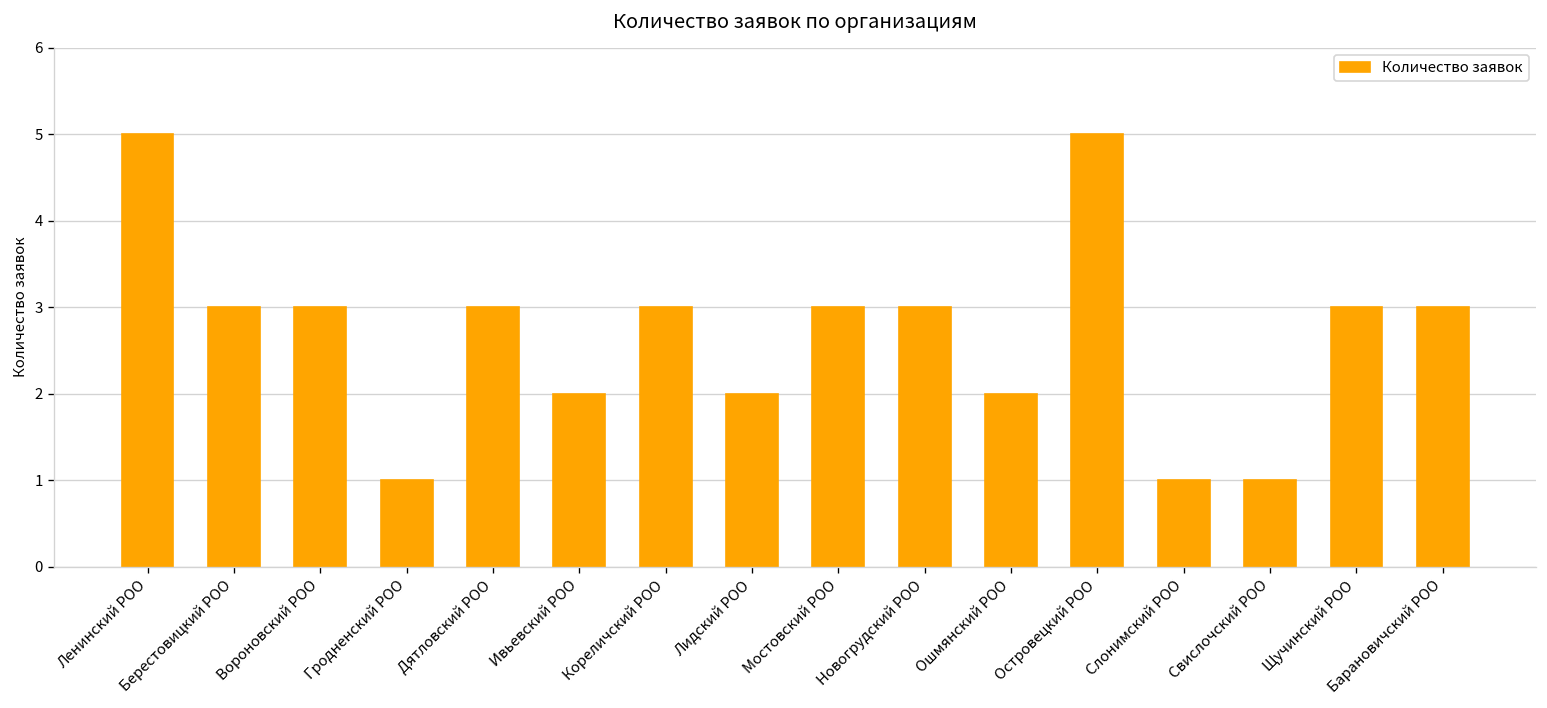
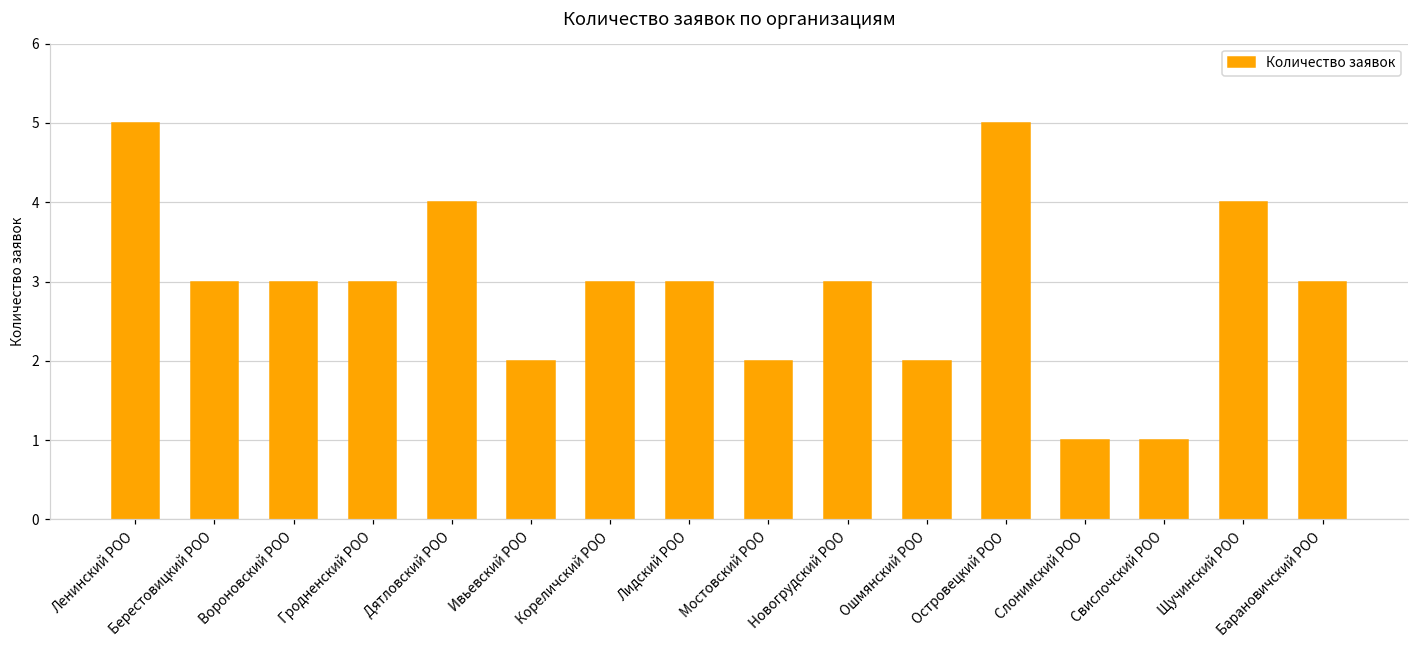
Гродненский РОО: 1 -> 3
Дятловский РОО: 3 -> 4
Лидский РОО: 2 -> 3
Мостовский РОО: 3 -> 2
Щучинский РОО: 3 -> 4
